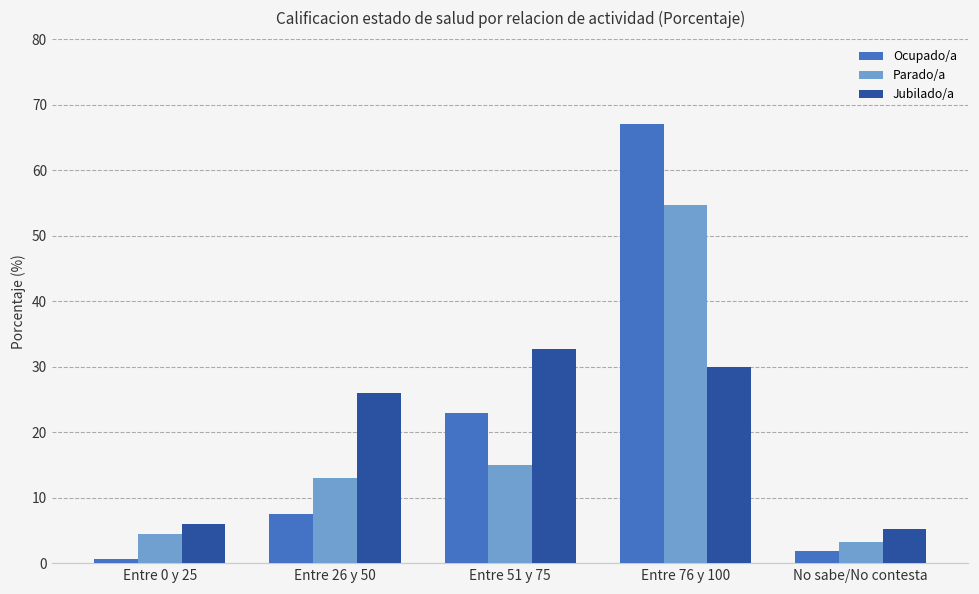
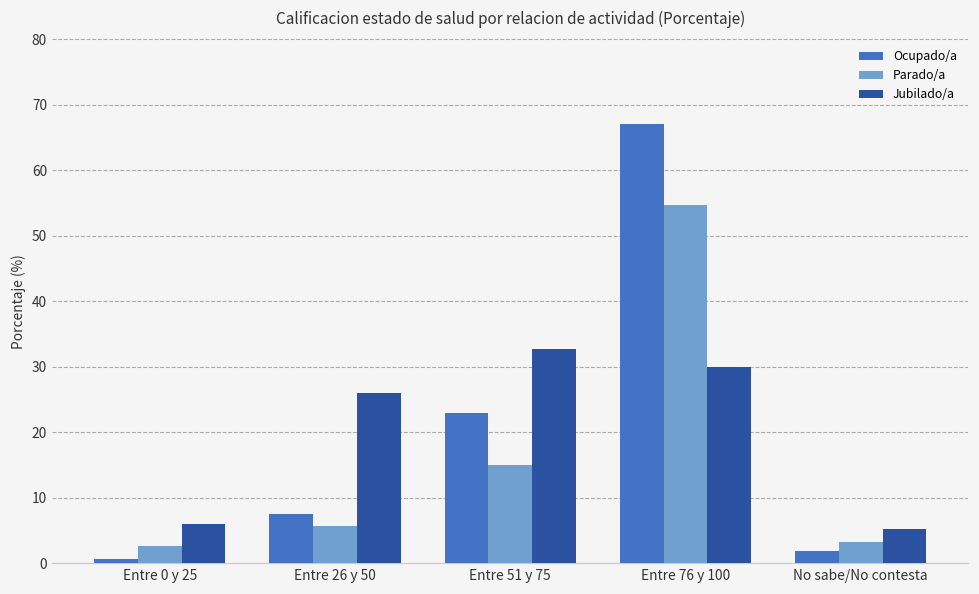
Parado/a, Entre 0 y 25: 4 -> 3
Parado/a, Entre 26 y 50: 13 -> 6
